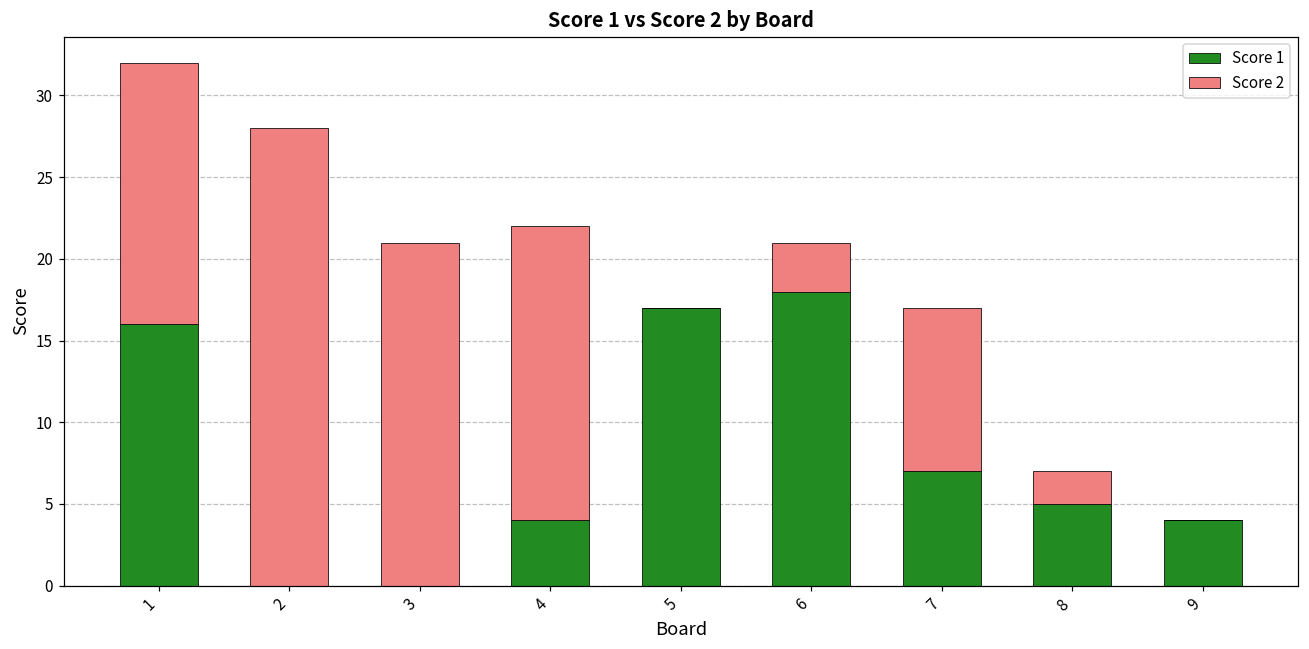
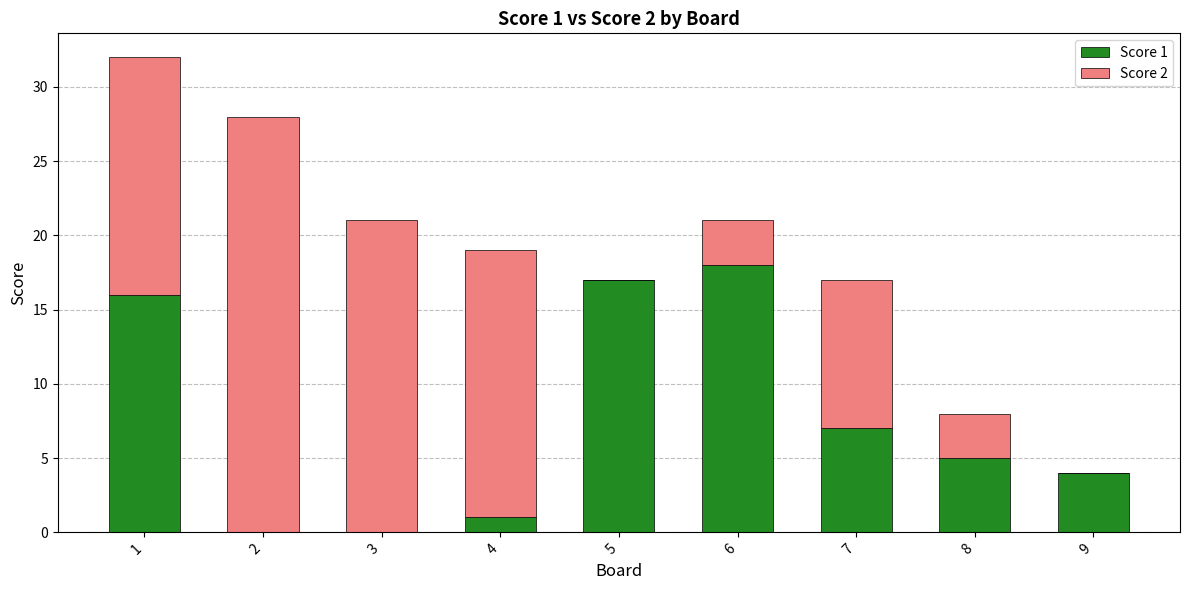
Score 1, 4: 4 -> 1
Score 2, 8: 2 -> 3
